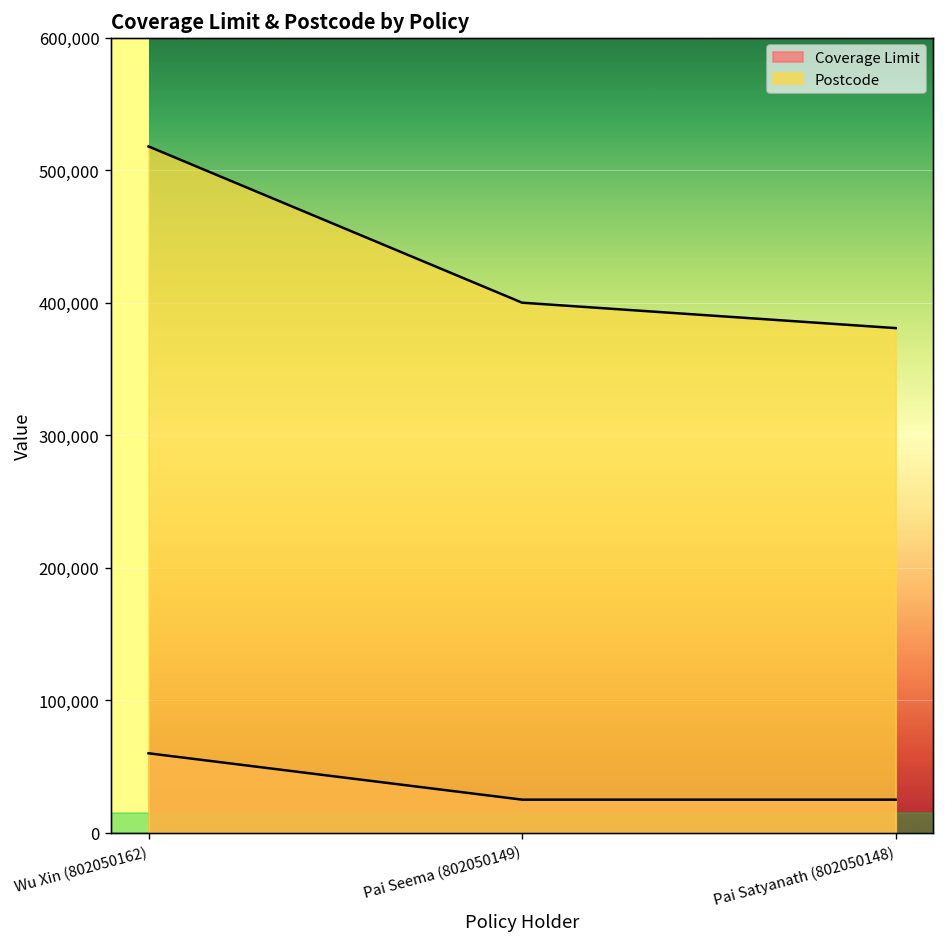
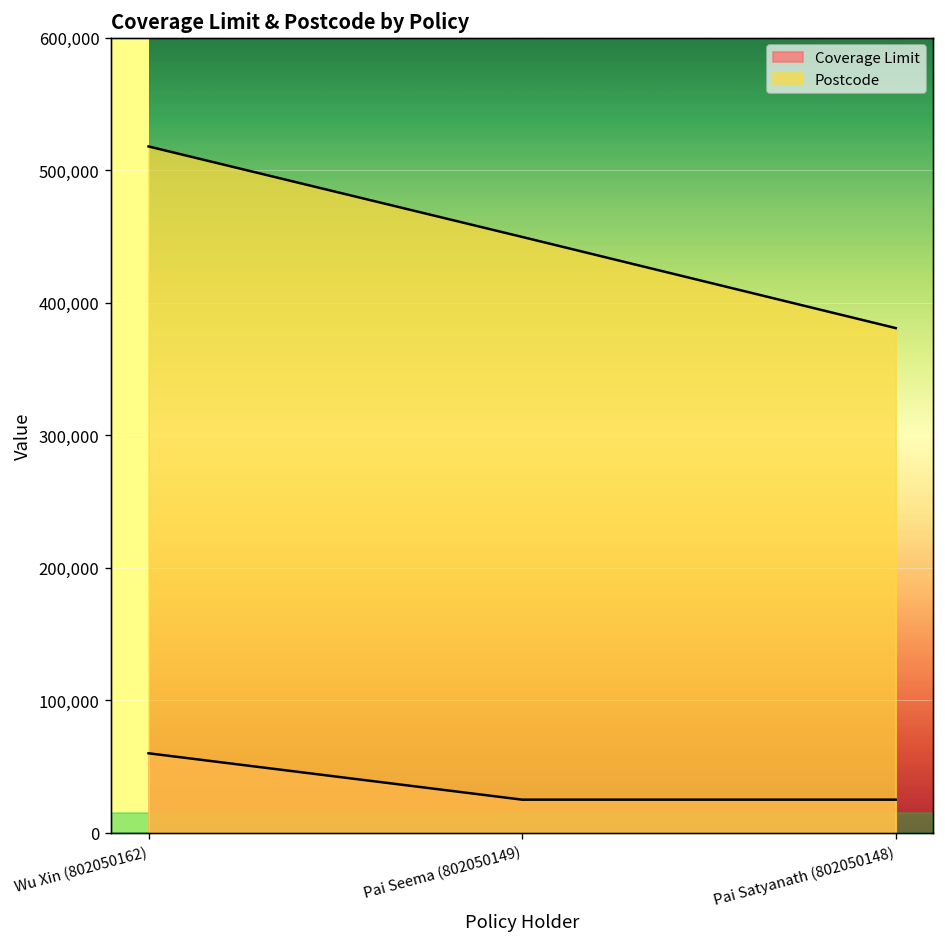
Postcode, Pai Seema (802050149): 400,000 -> 450,000
